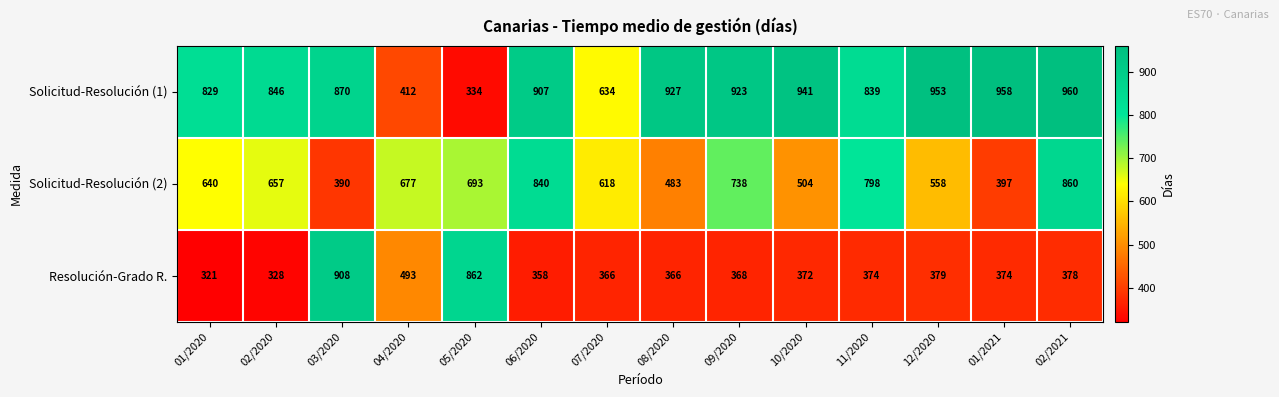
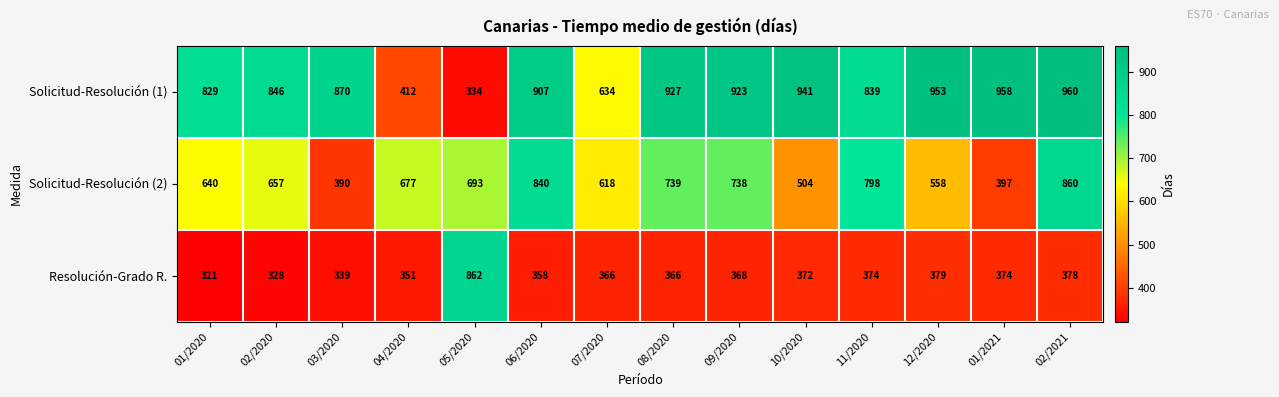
Solicitud-Resolución (2), 08/2020: 483 -> 739
Resolución-Grado R., 03/2020: 908 -> 339
Resolución-Grado R., 04/2020: 493 -> 351
